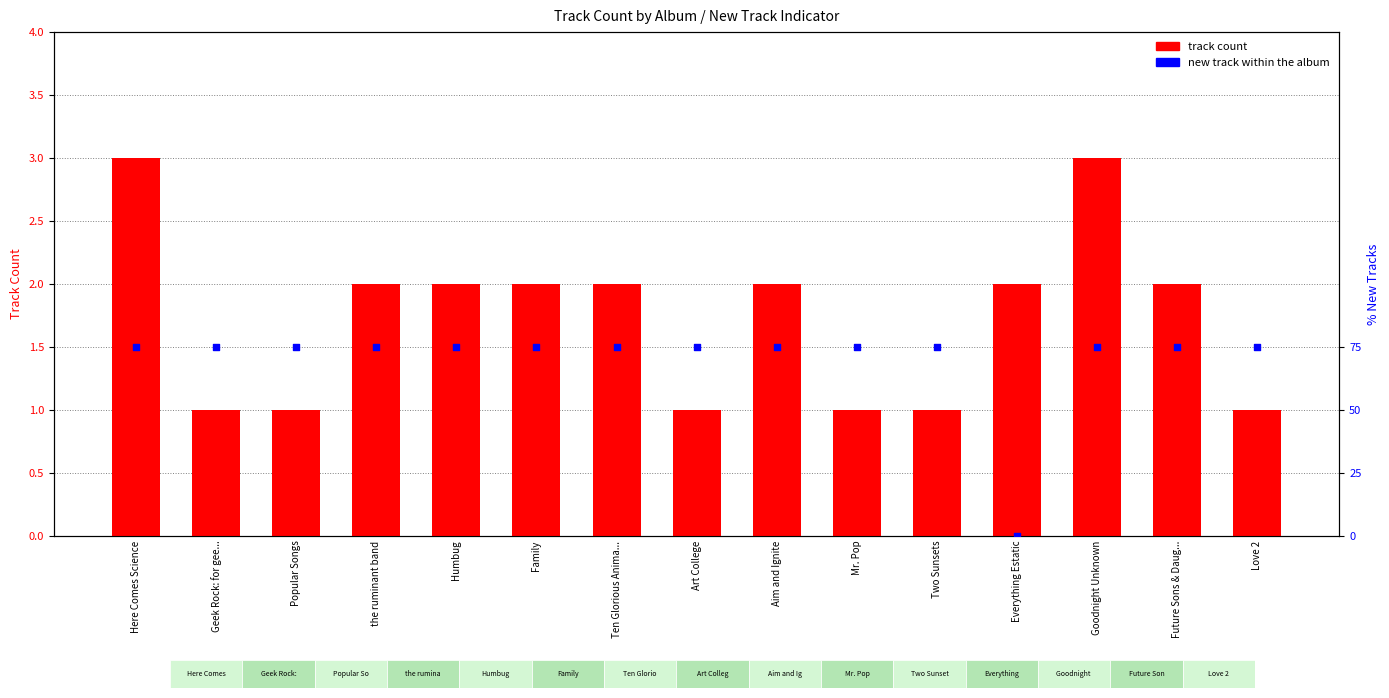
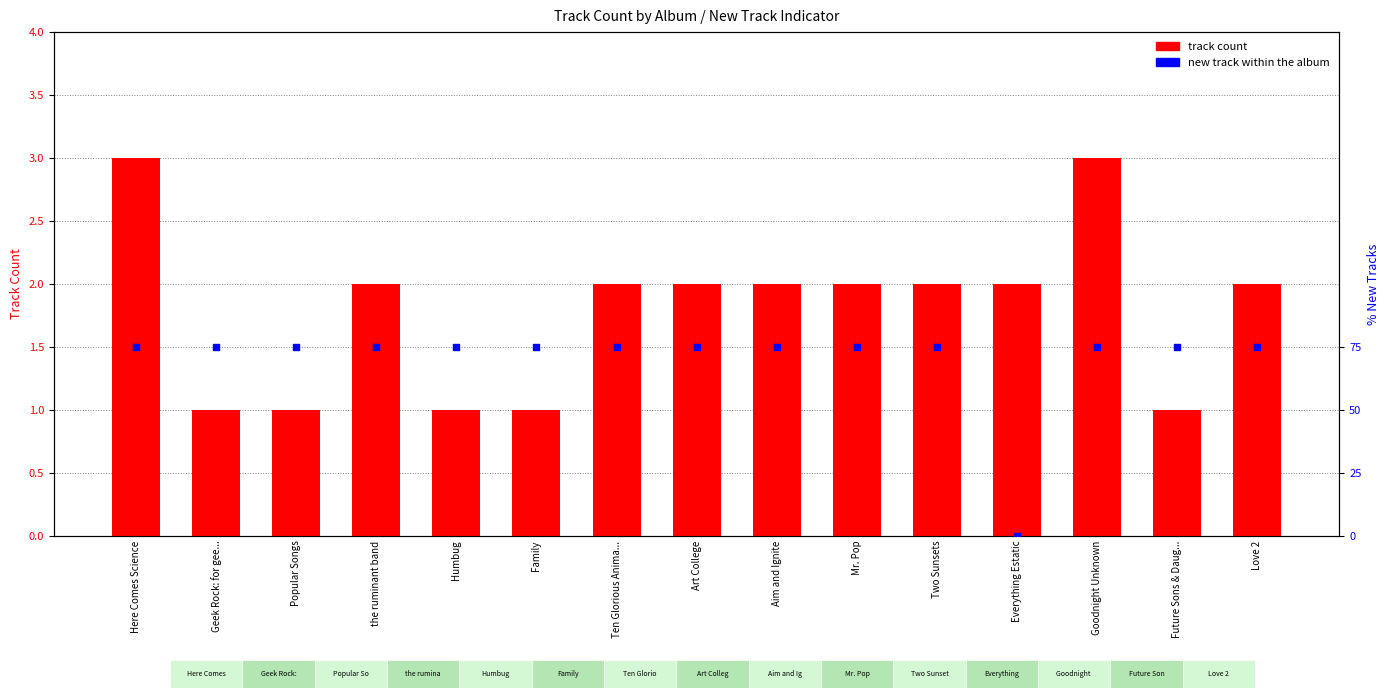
Track Count by Album / New Track Indicator, track count, Humbug: 2 -> 1
Track Count by Album / New Track Indicator, track count, Family: 2 -> 1
Track Count by Album / New Track Indicator, track count, Art College: 1 -> 2
Track Count by Album / New Track Indicator, track count, Mr. Pop: 1 -> 2
Track Count by Album / New Track Indicator, track count, Two Sunsets: 1 -> 2
Track Count by Album / New Track Indicator, track count, Future Sons & Daug...: 2 -> 1
Track Count by Album / New Track Indicator, track count, Love 2: 1 -> 2
